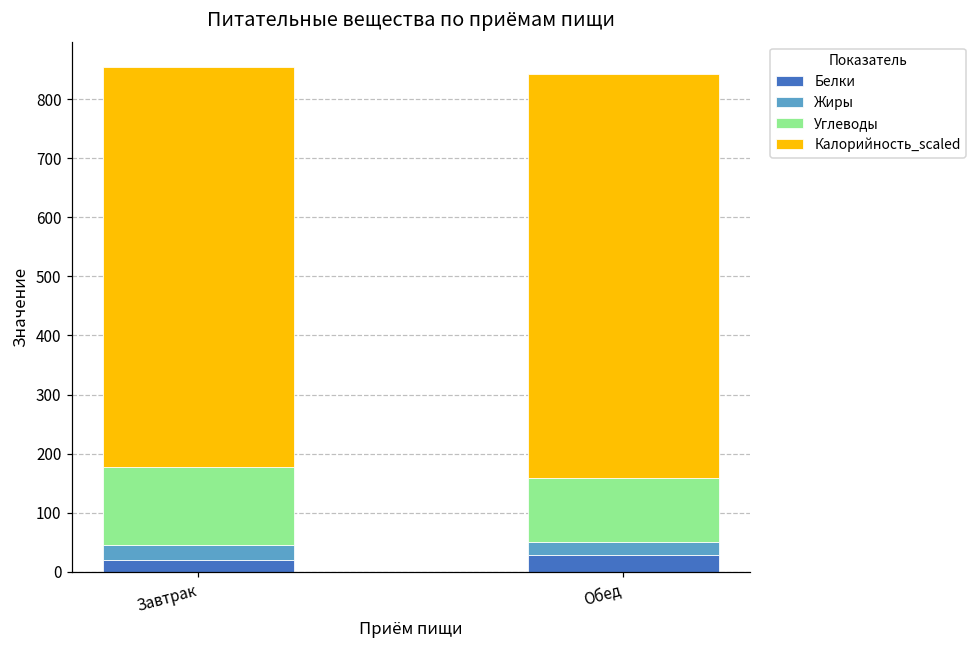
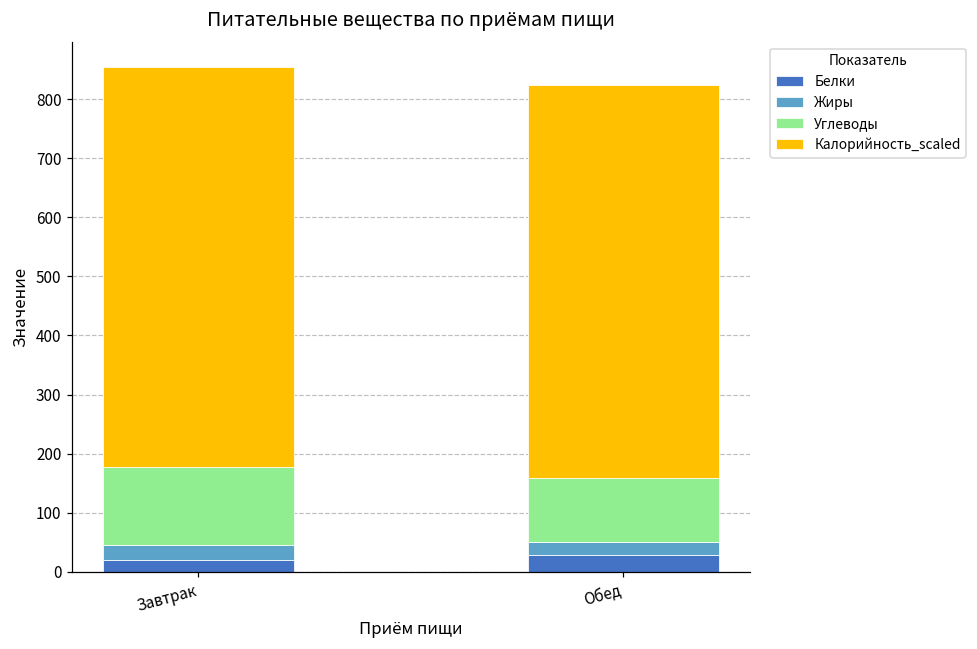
Калорийность_scaled, Обед: 680 -> 670
